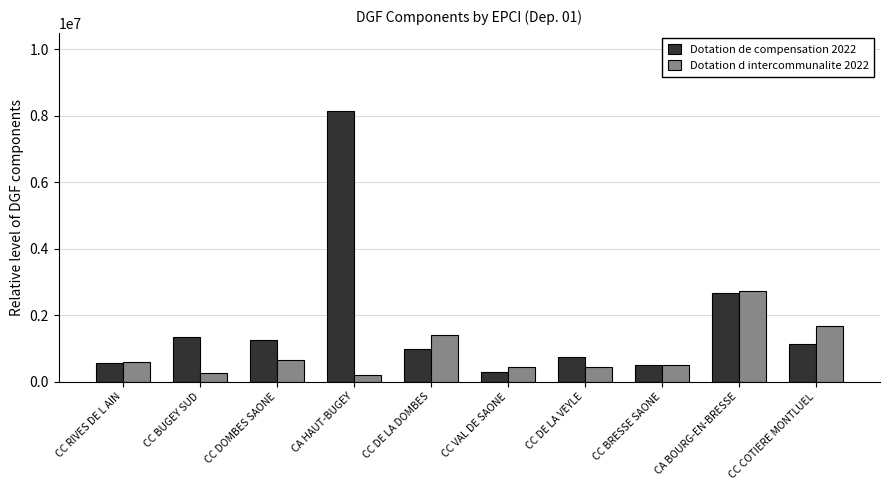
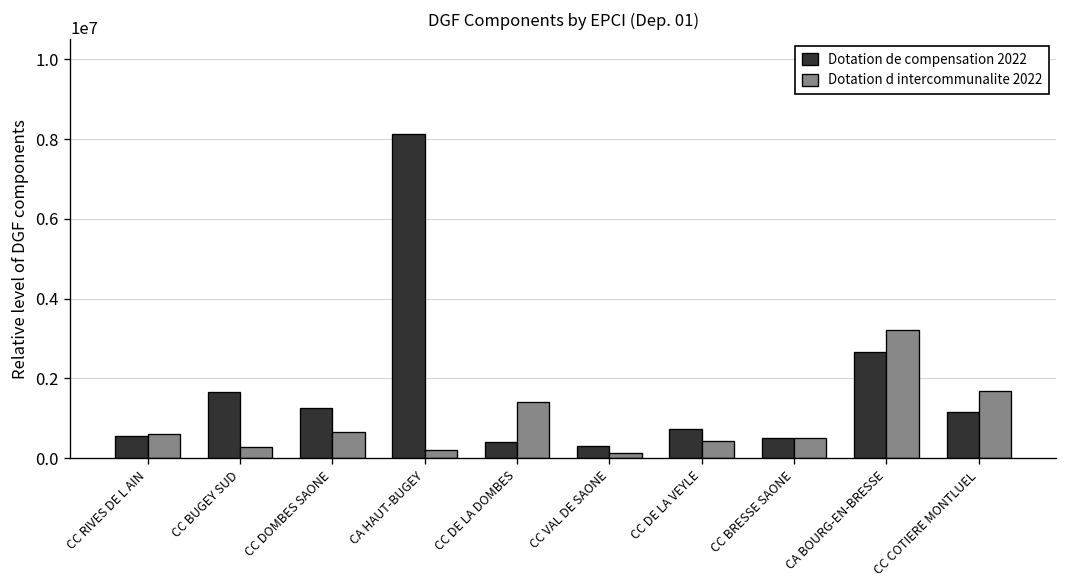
Dotation de compensation 2022, CC BUGEY SUD: 1300000 -> 1700000
Dotation de compensation 2022, CC DE LA DOMBES: 1000000 -> 400000
Dotation d intercommunalite 2022, CC VAL DE SAONE: 400000 -> 100000
Dotation d intercommunalite 2022, CA BOURG-EN-BRESSE: 2700000 -> 3200000
